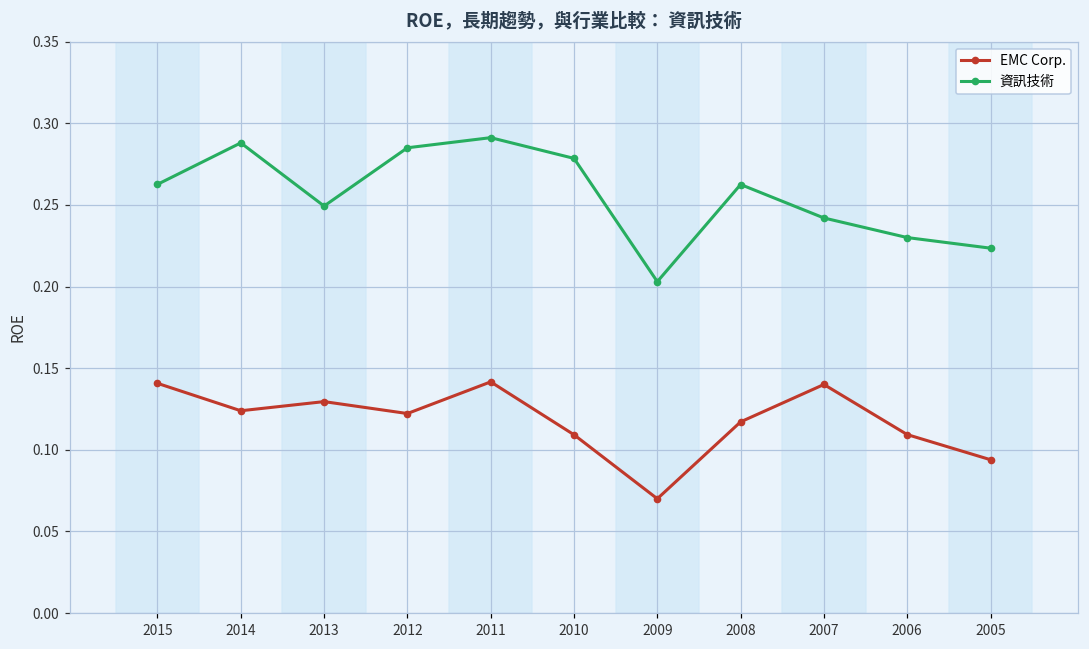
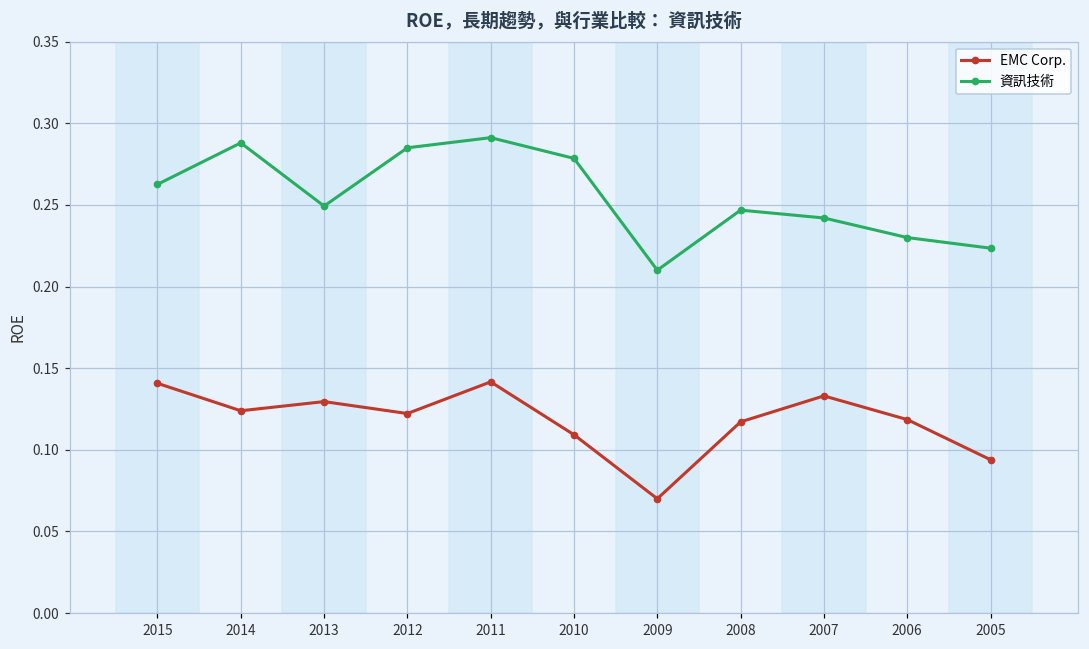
資訊技術, 2009: 0.203 -> 0.210
資訊技術, 2008: 0.263 -> 0.247
EMC Corp., 2007: 0.140 -> 0.133
EMC Corp., 2006: 0.109 -> 0.119
